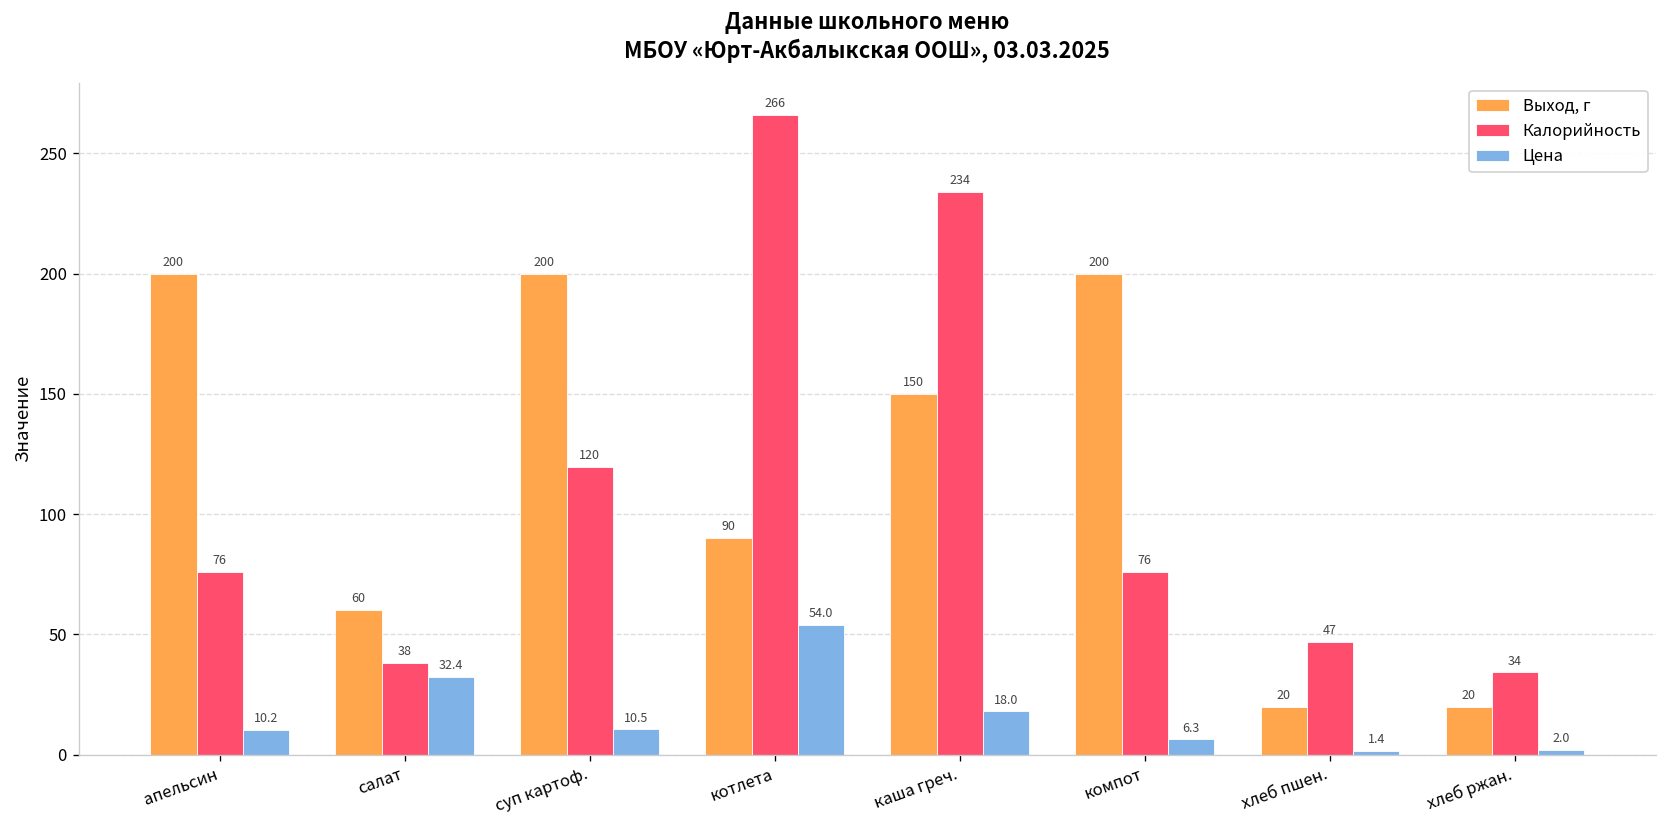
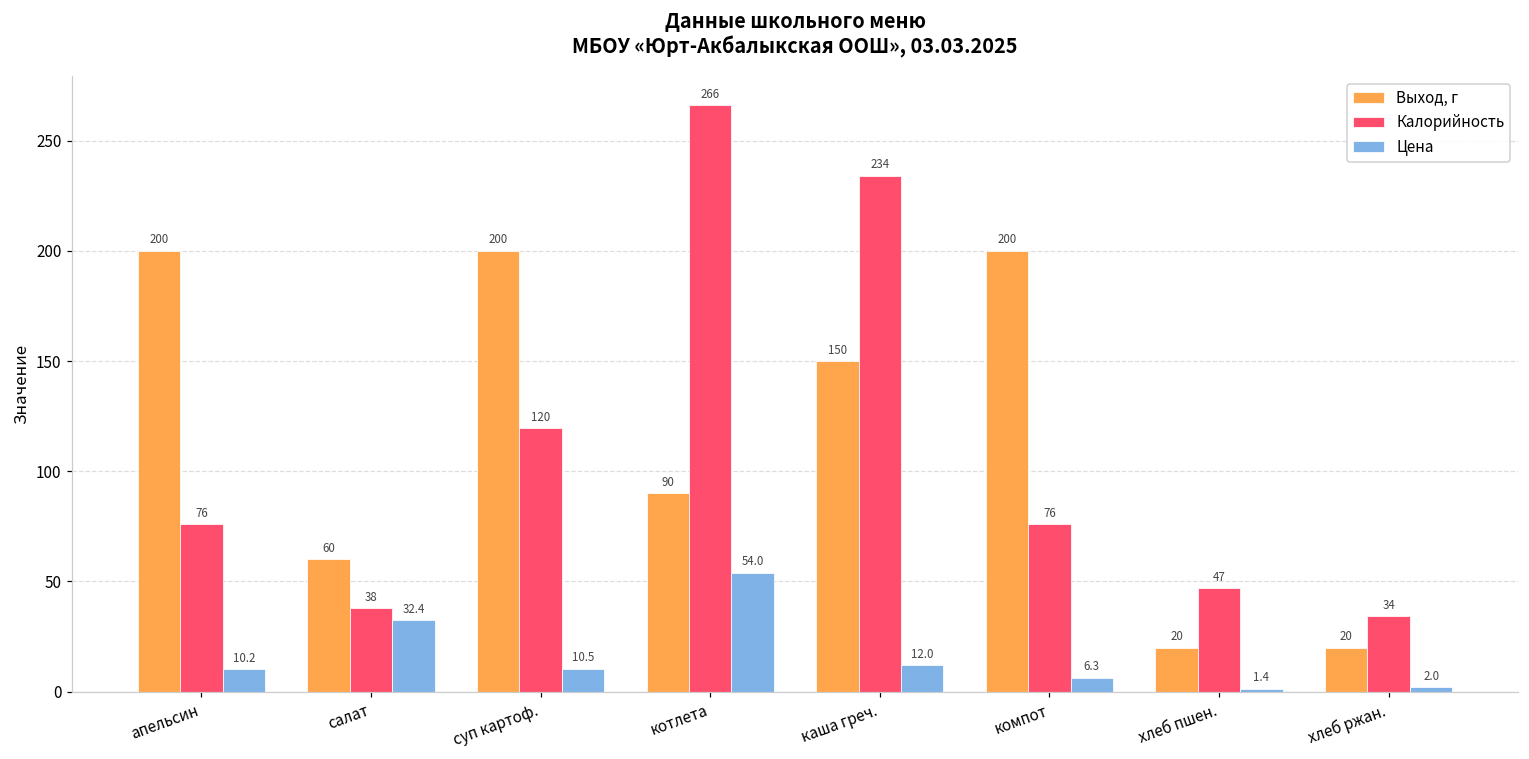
Цена, каша греч.: 18.0 -> 12.0
